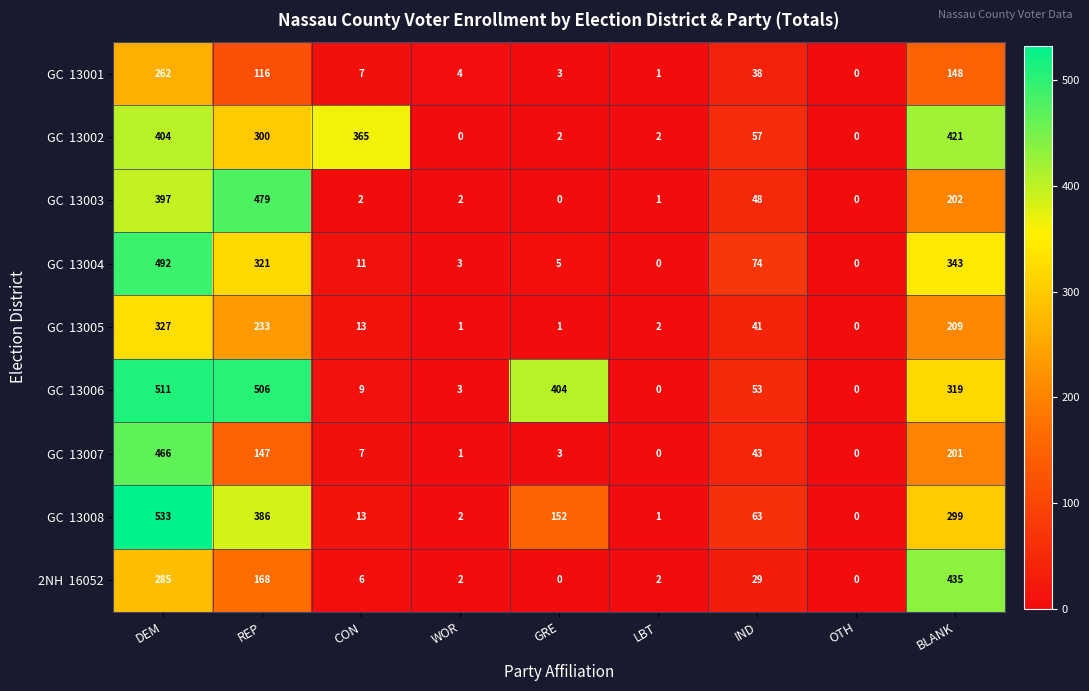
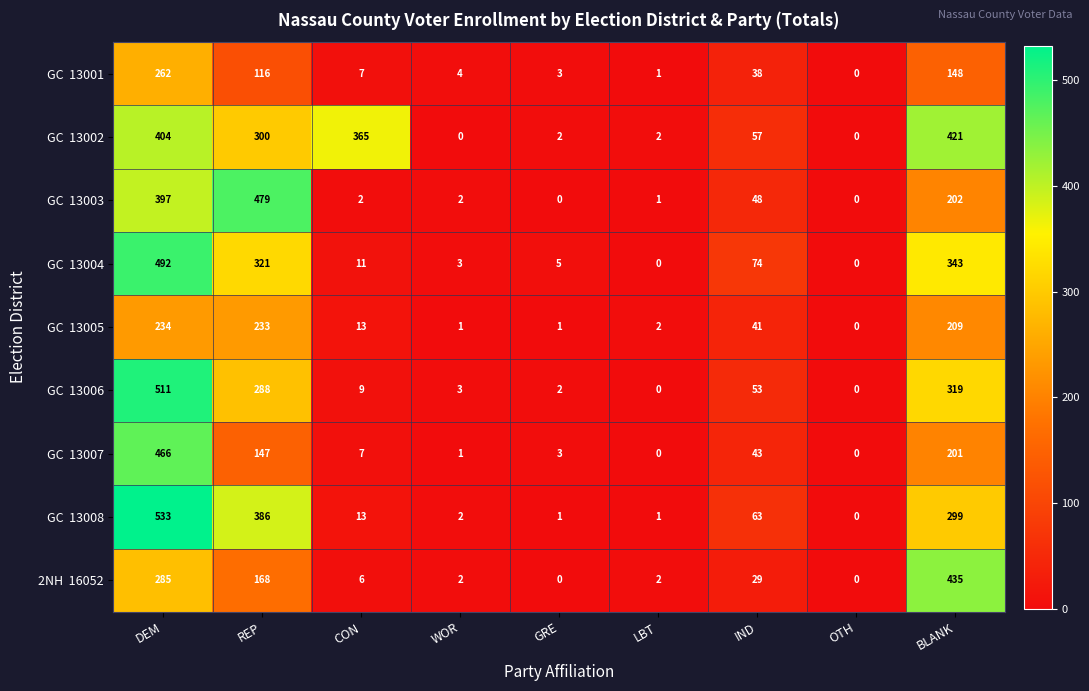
GC 13005, DEM: 327 -> 234
GC 13006, REP: 506 -> 288
GC 13006, GRE: 404 -> 2
GC 13008, GRE: 152 -> 1
